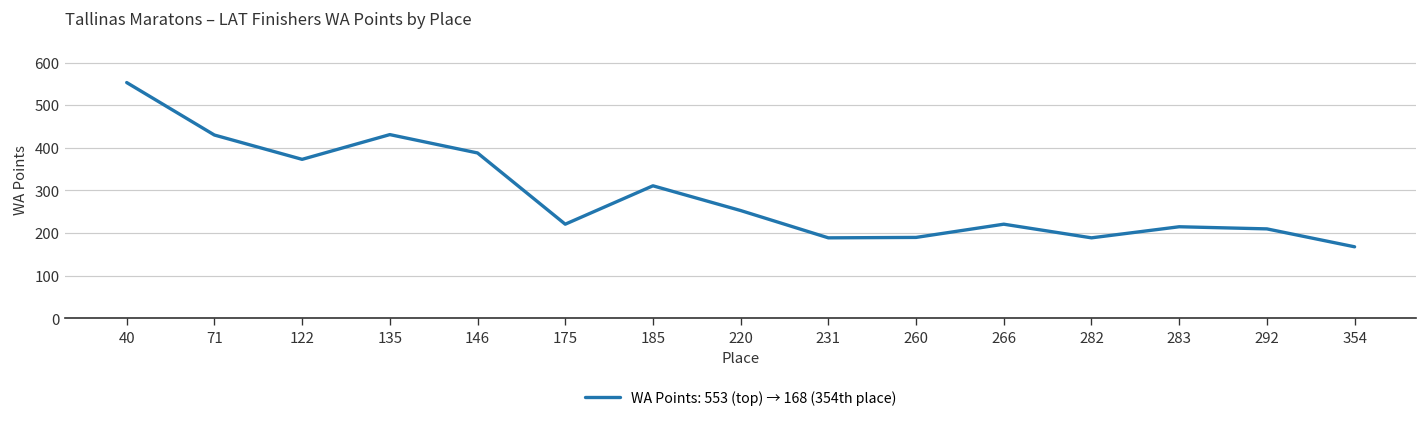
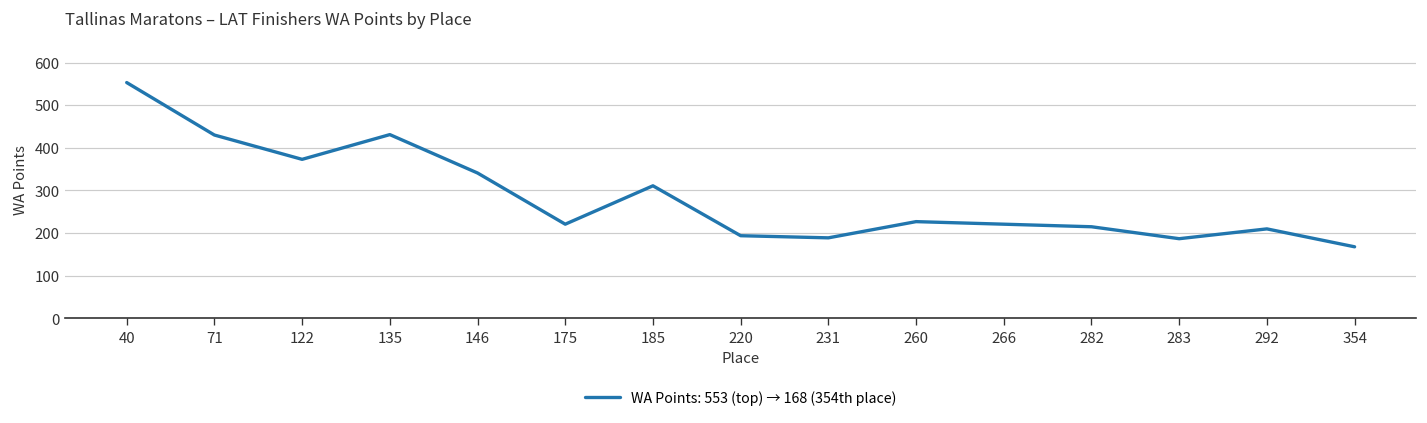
146: 390 -> 340
220: 250 -> 190
260: 190 -> 230
282: 190 -> 220
283: 220 -> 190
